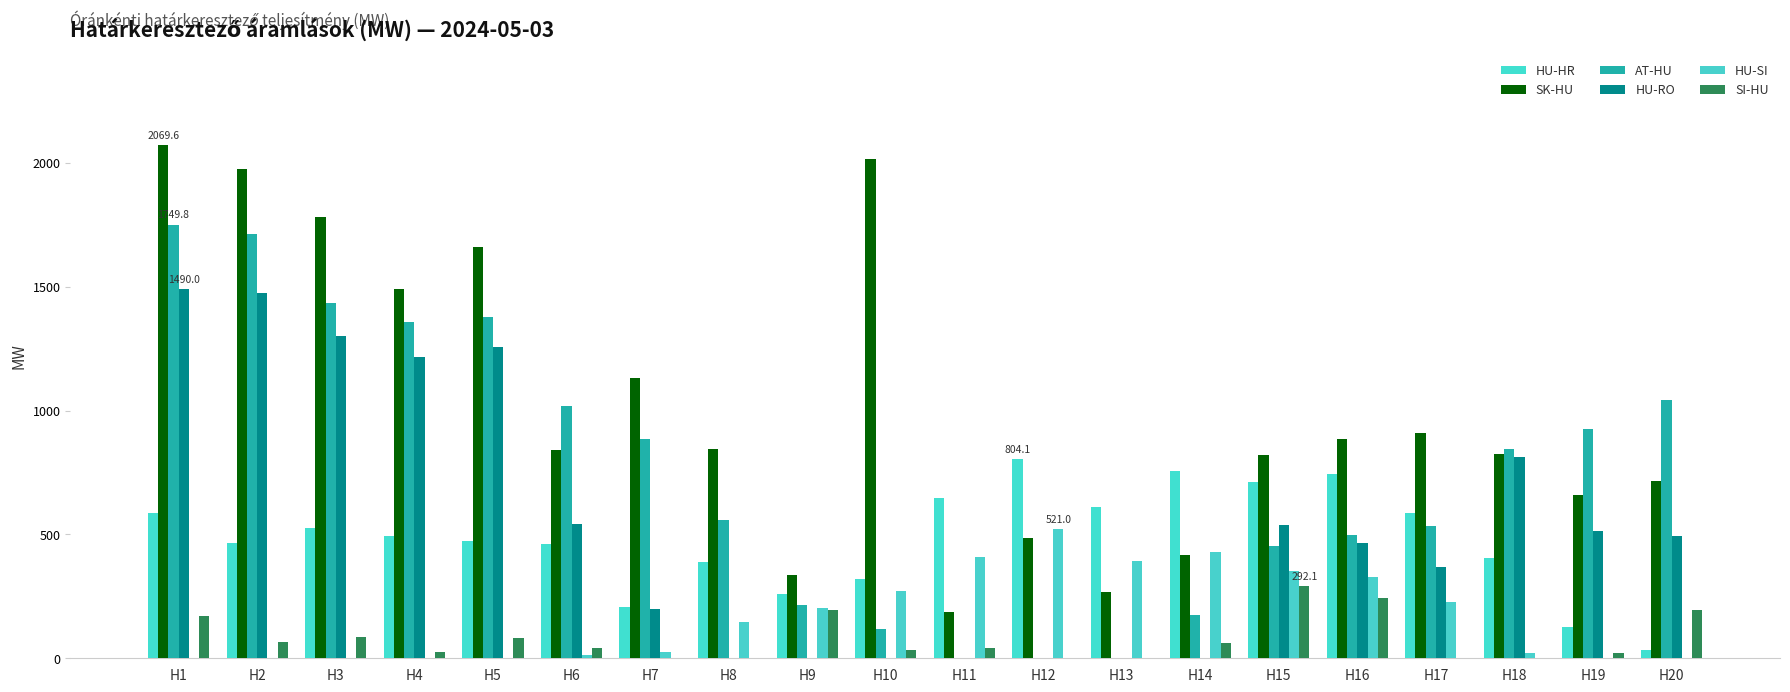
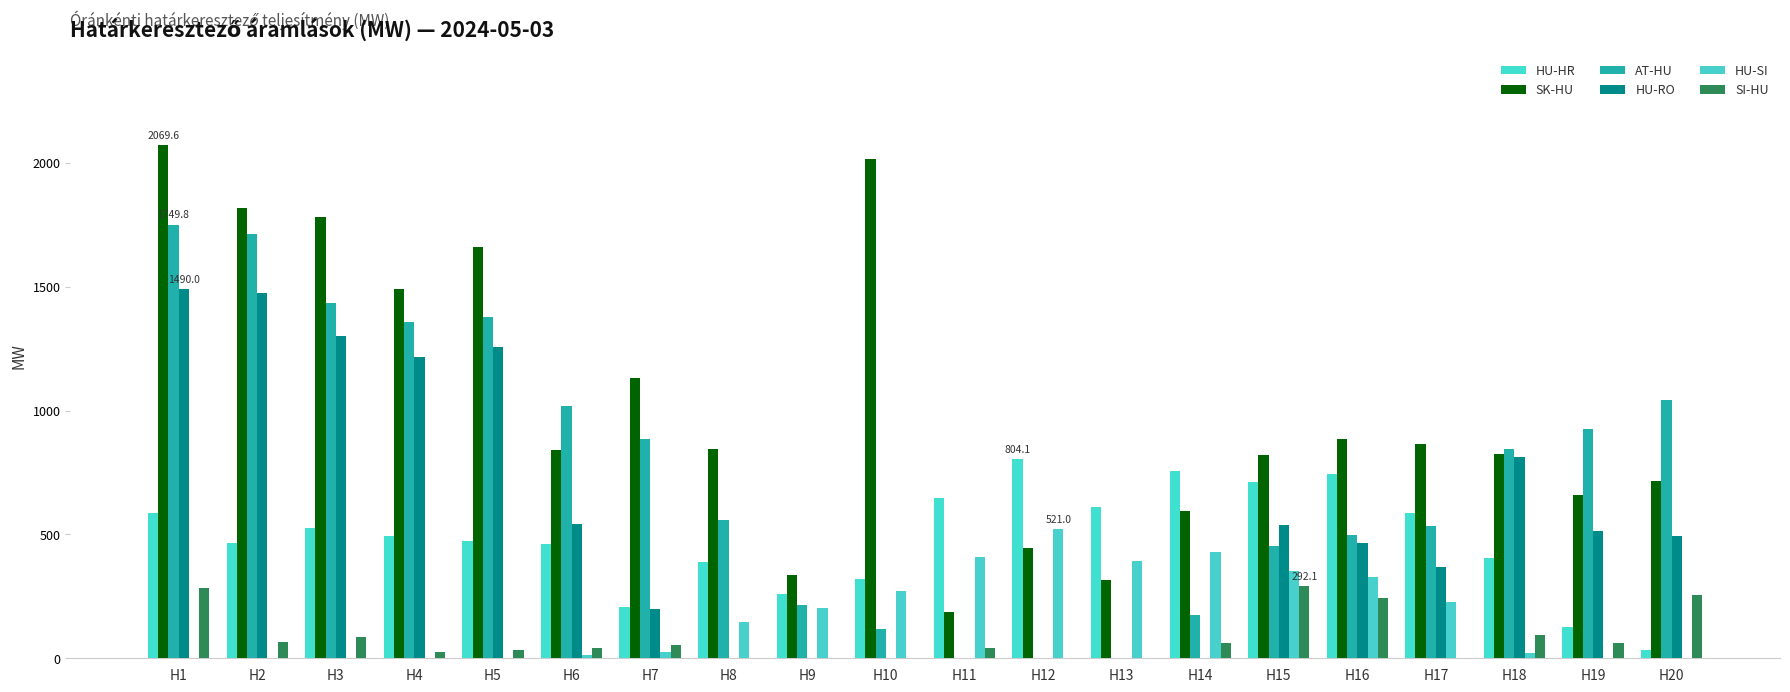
SI-HU, H1: 170 -> 280
SK-HU, H2: 1970 -> 1820
SI-HU, H5: 80 -> 30
SI-HU, H7: 0 -> 50
SI-HU, H9: 200 -> 0
SI-HU, H10: 30 -> 0
SK-HU, H12: 490 -> 450
SK-HU, H13: 270 -> 320
SK-HU, H14: 420 -> 590
SK-HU, H17: 910 -> 860
SI-HU, H18: 0 -> 90
SI-HU, H19: 20 -> 60
SI-HU, H20: 200 -> 250
